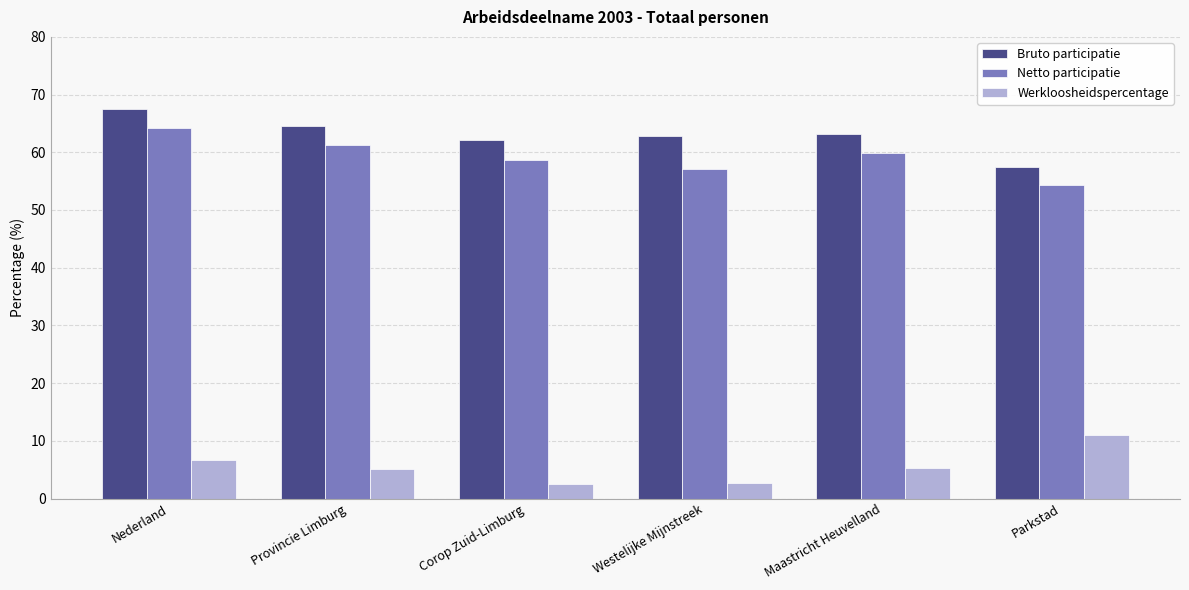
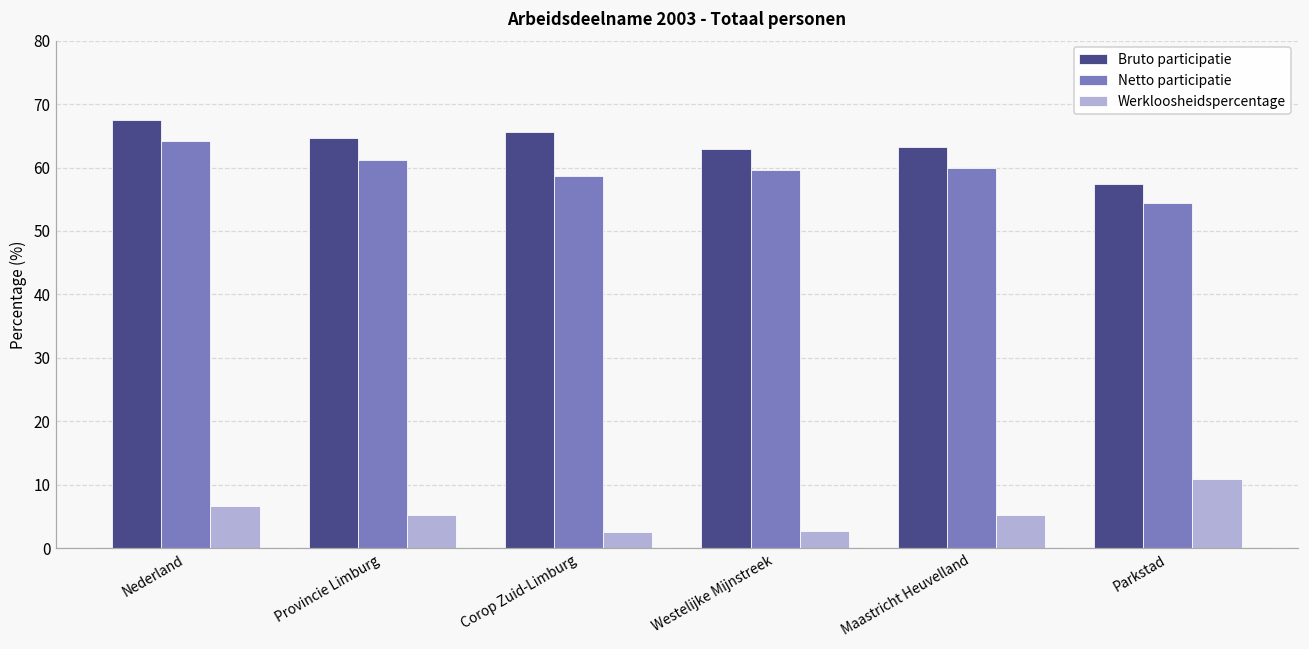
Bruto participatie, Corop Zuid-Limburg: 62 -> 66
Netto participatie, Westelijke Mijnstreek: 57 -> 60
